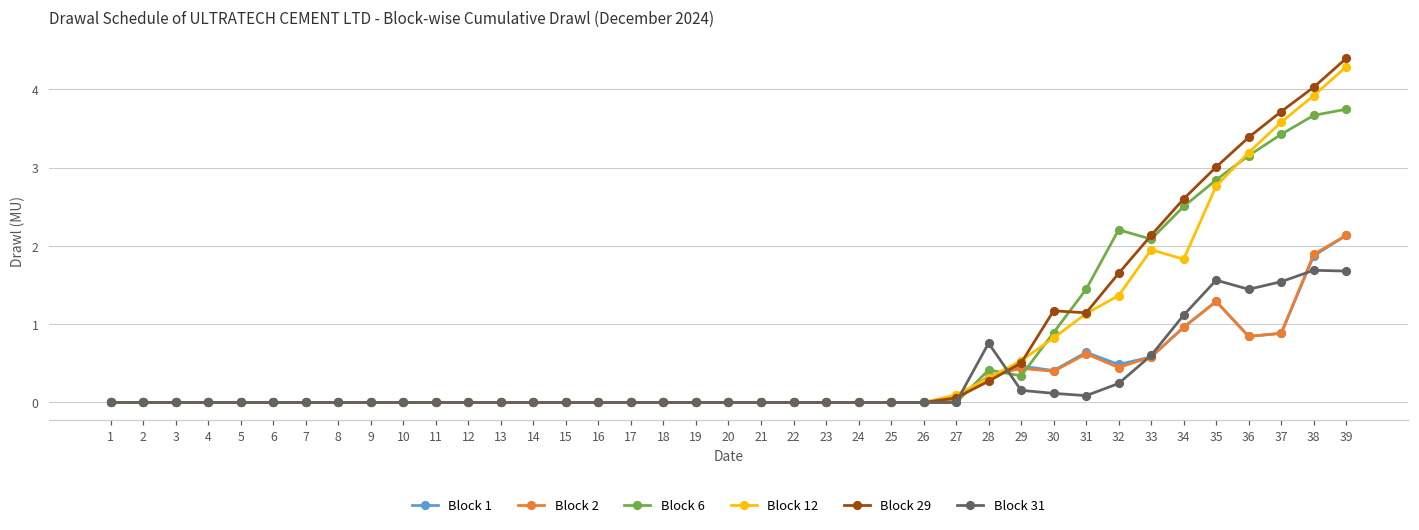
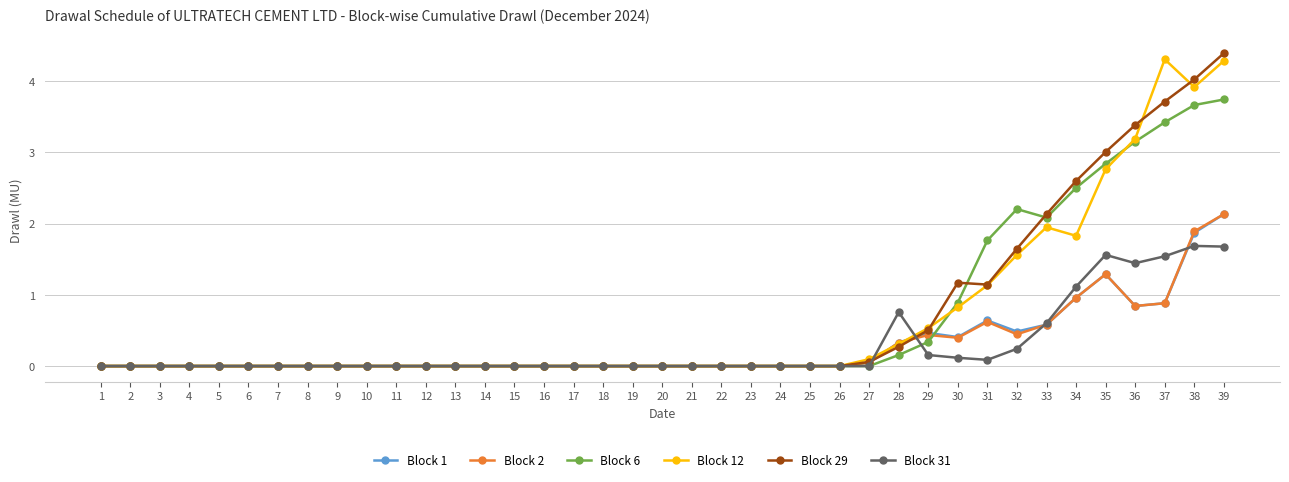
Block 6, 28: 0.4 -> 0.2
Block 6, 31: 1.4 -> 1.8
Block 12, 32: 1.4 -> 1.6
Block 12, 37: 3.6 -> 4.3
